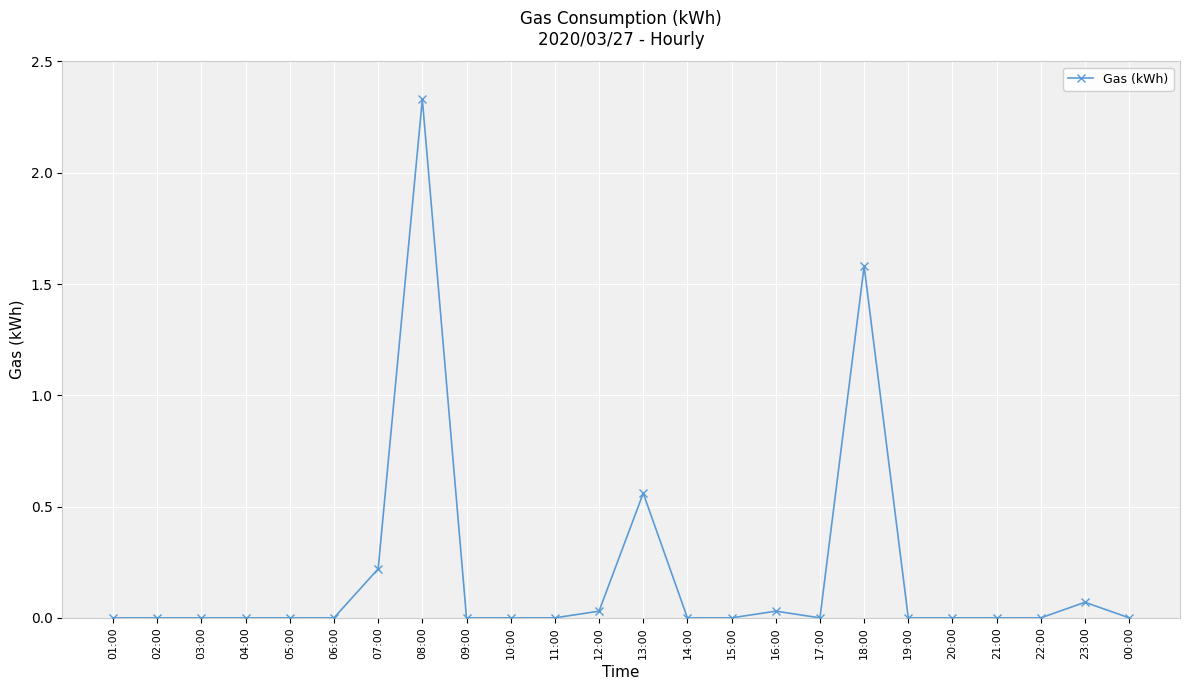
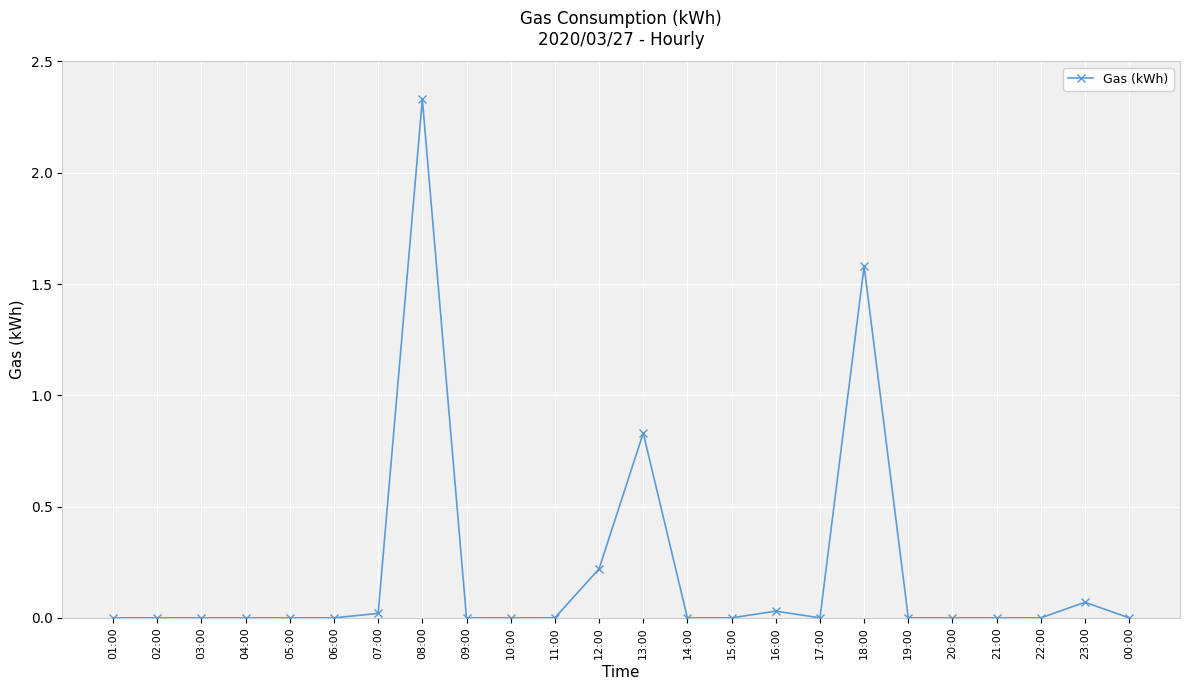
07:00: 0.22 -> 0.02
12:00: 0.03 -> 0.22
13:00: 0.56 -> 0.83
